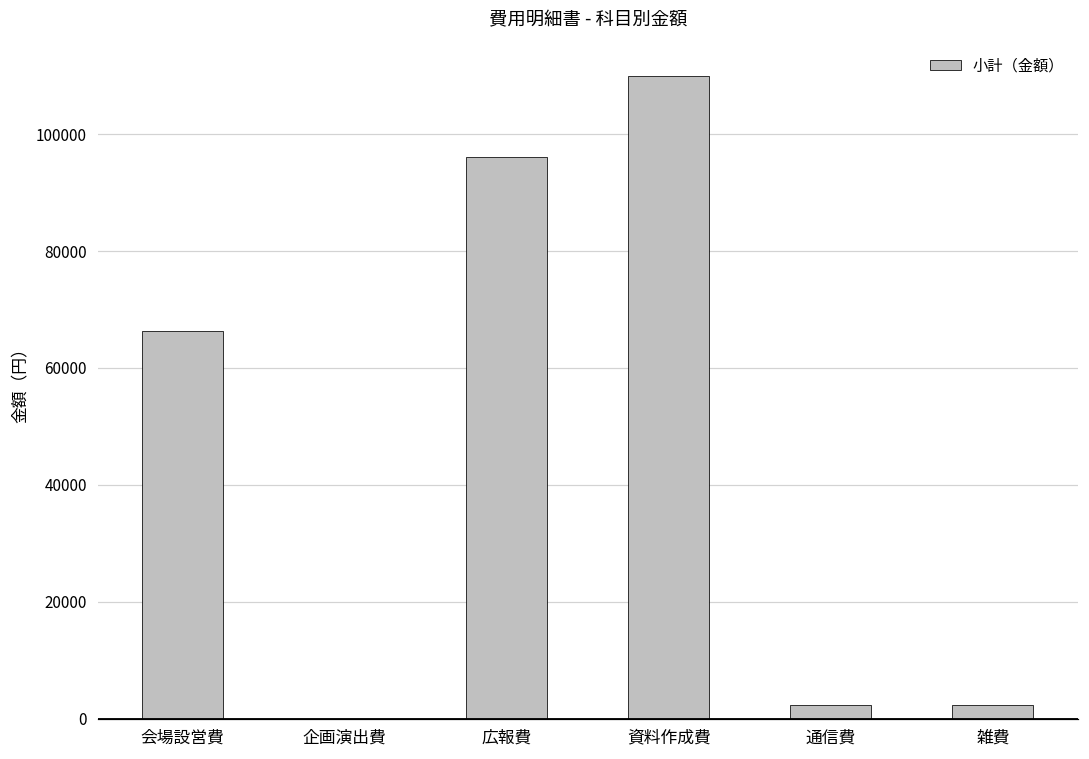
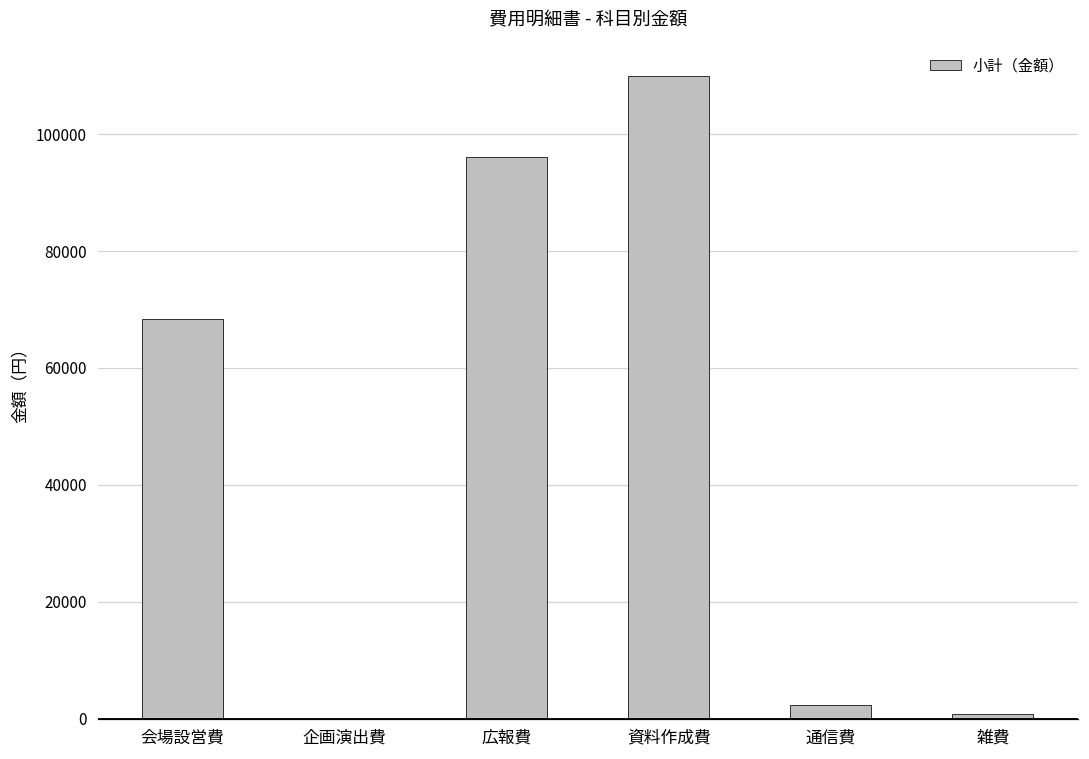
会場設営費: 66000 -> 68000
雑費: 2000 -> 1000
